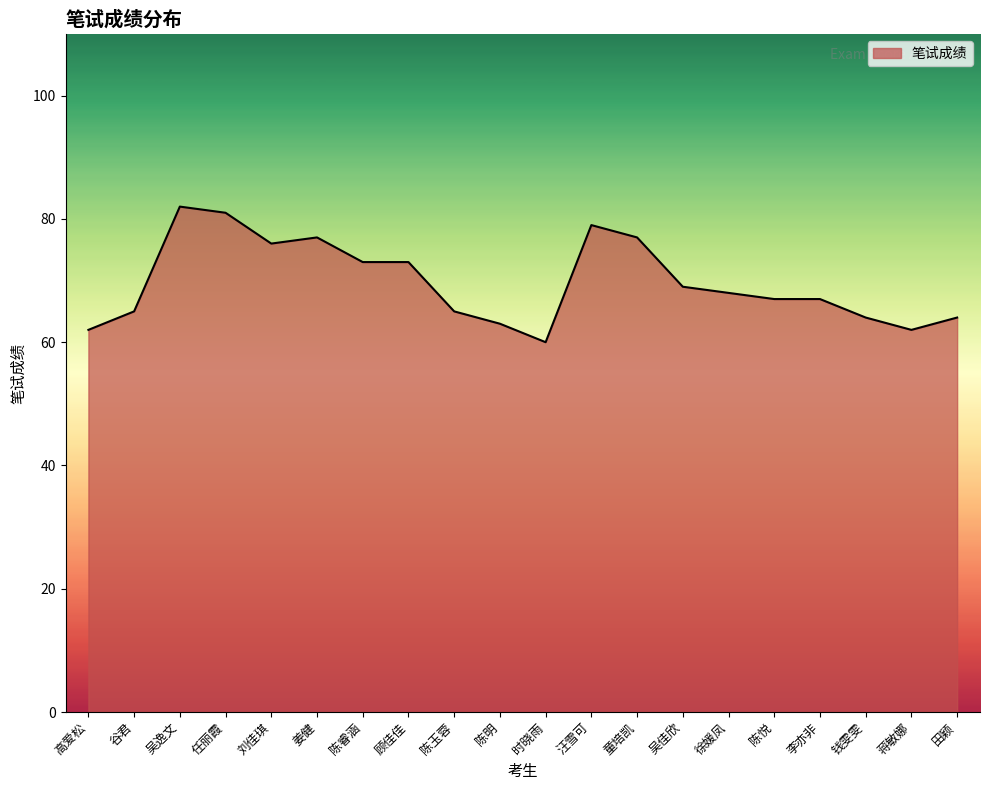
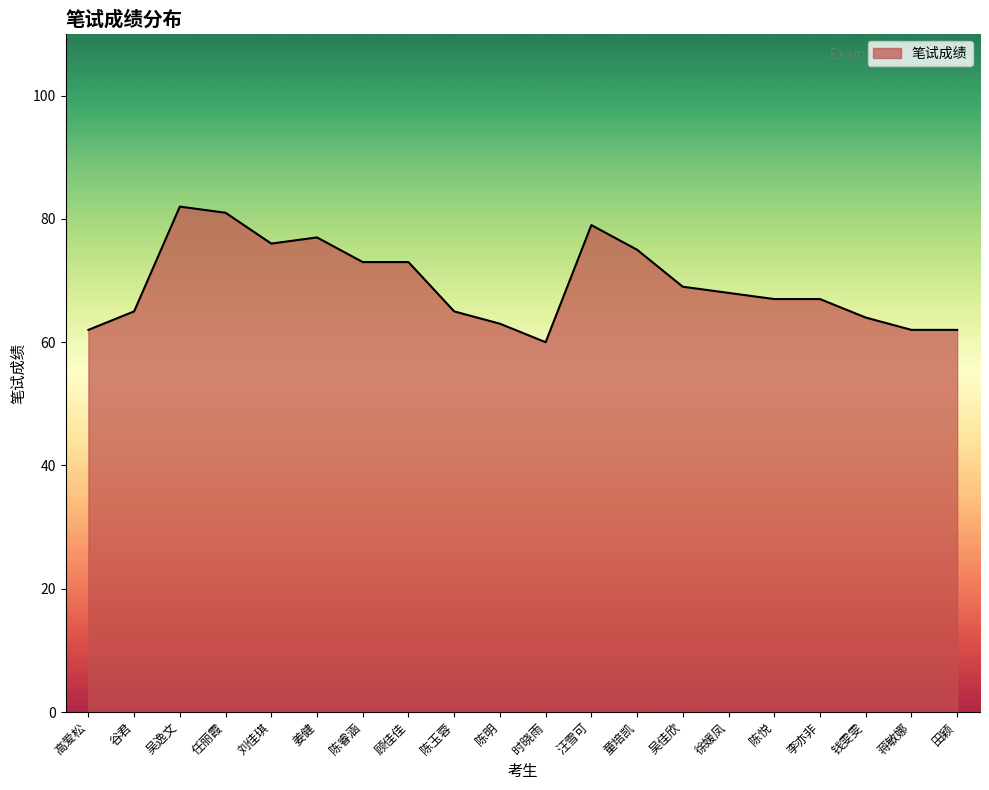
童培凯: 77 -> 75
田颖: 64 -> 62
